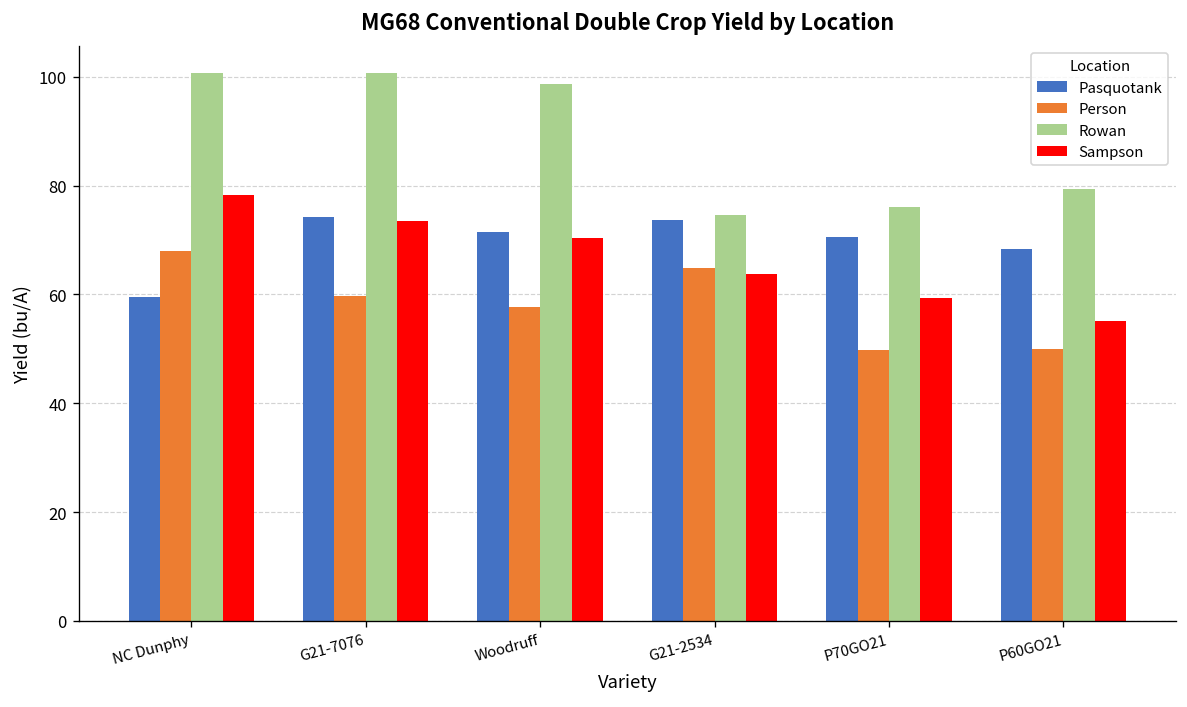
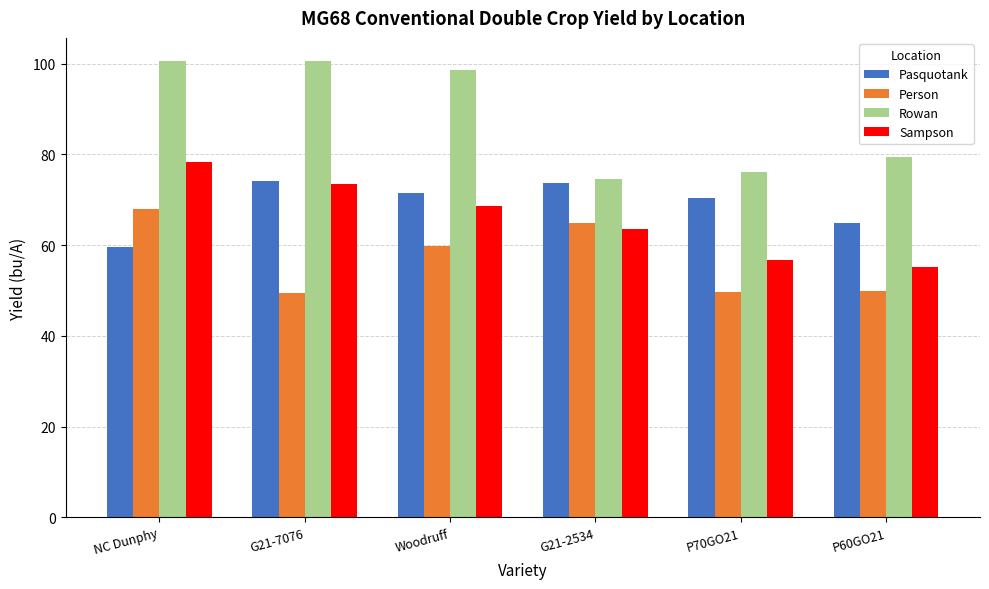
Person, G21-7076: 60 -> 49
Person, Woodruff: 58 -> 60
Sampson, Woodruff: 70 -> 69
Sampson, P70GO21: 59 -> 57
Pasquotank, P60GO21: 68 -> 65
